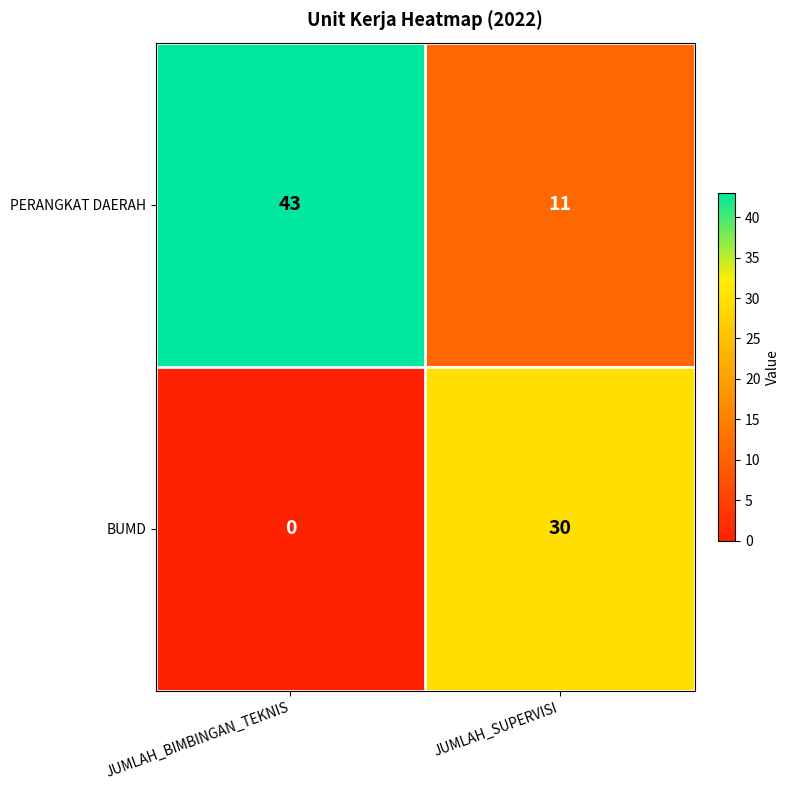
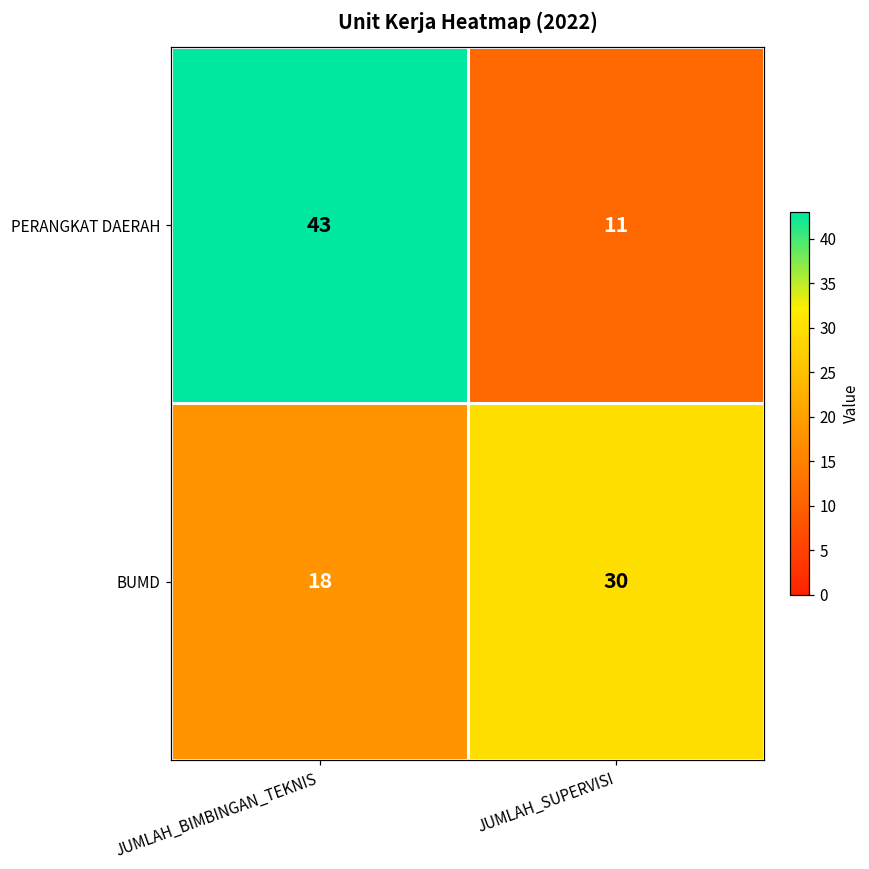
BUMD, JUMLAH_BIMBINGAN_TEKNIS: 0 -> 18
